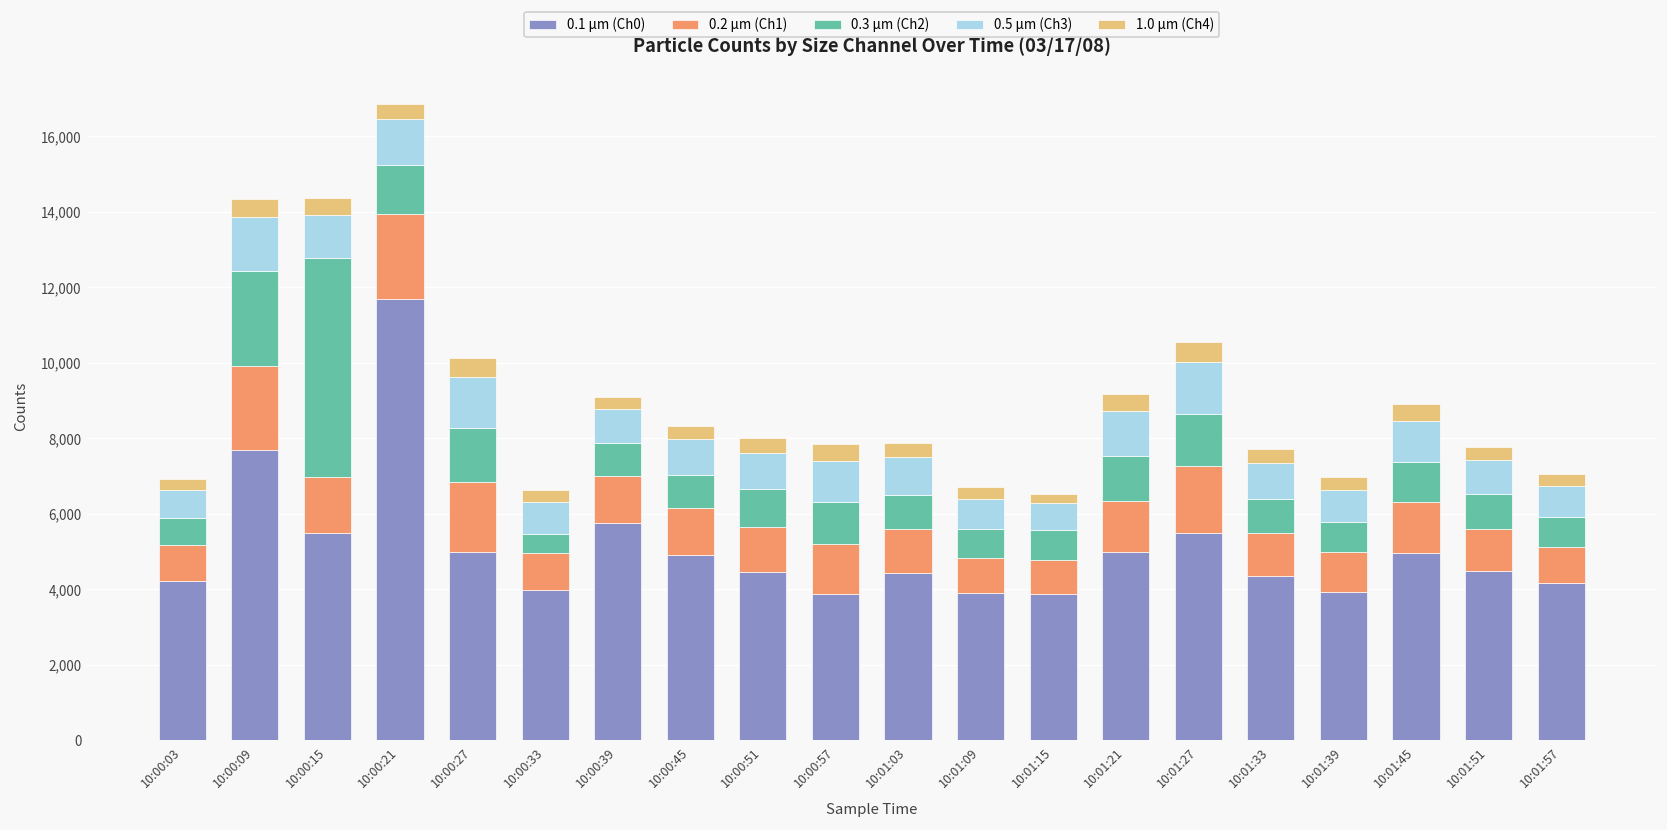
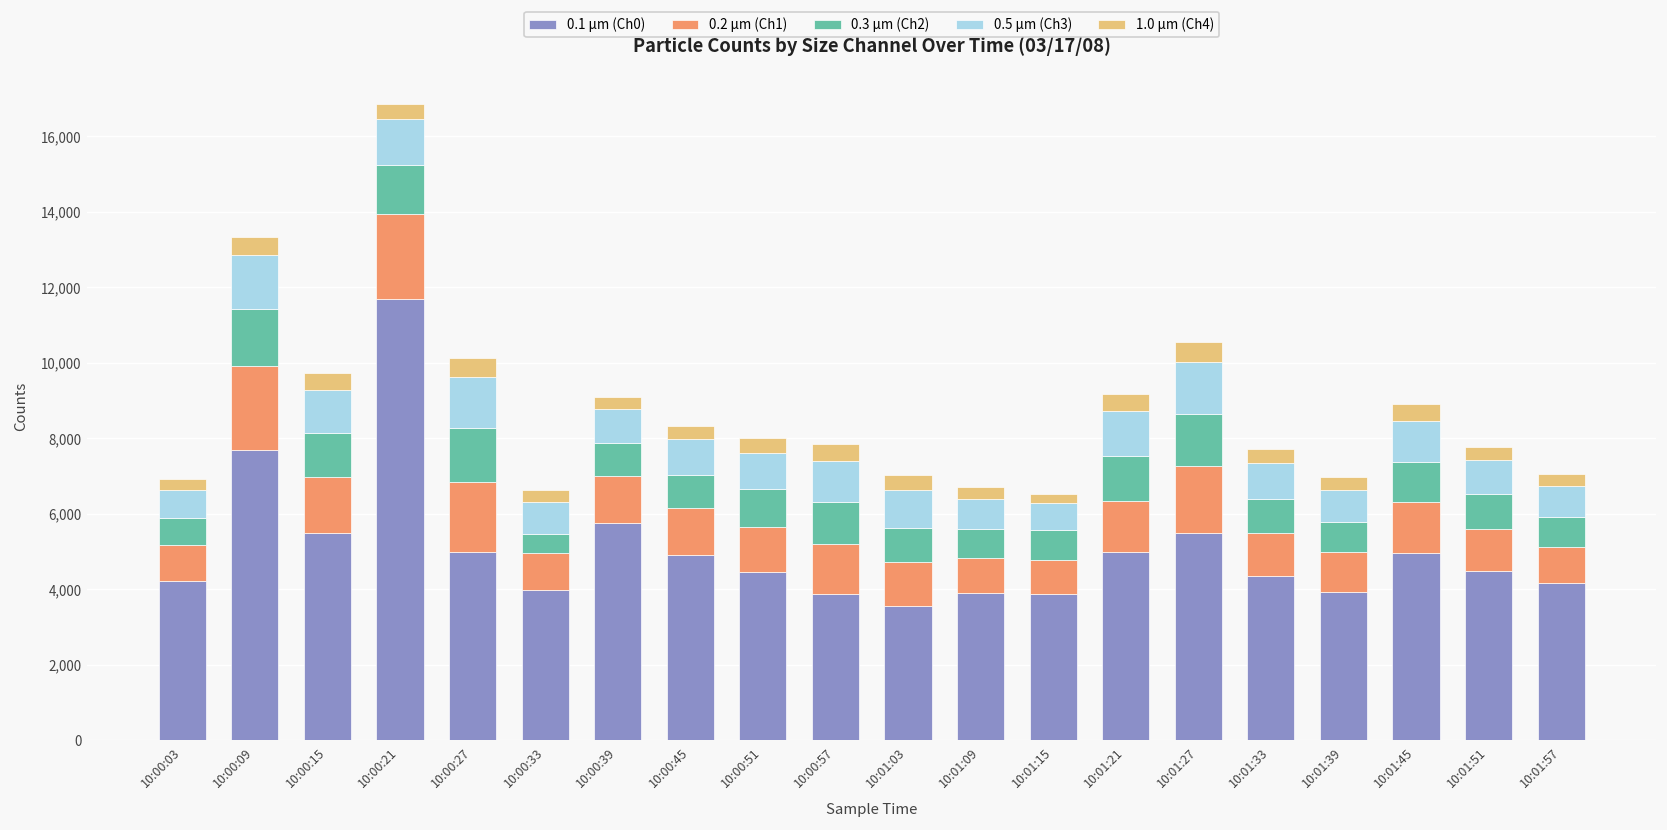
0.3 µm (Ch2), 10:00:09: 2,500 -> 1,500
0.3 µm (Ch2), 10:00:15: 5,800 -> 1,200
0.1 µm (Ch0), 10:01:03: 4,400 -> 3,600
